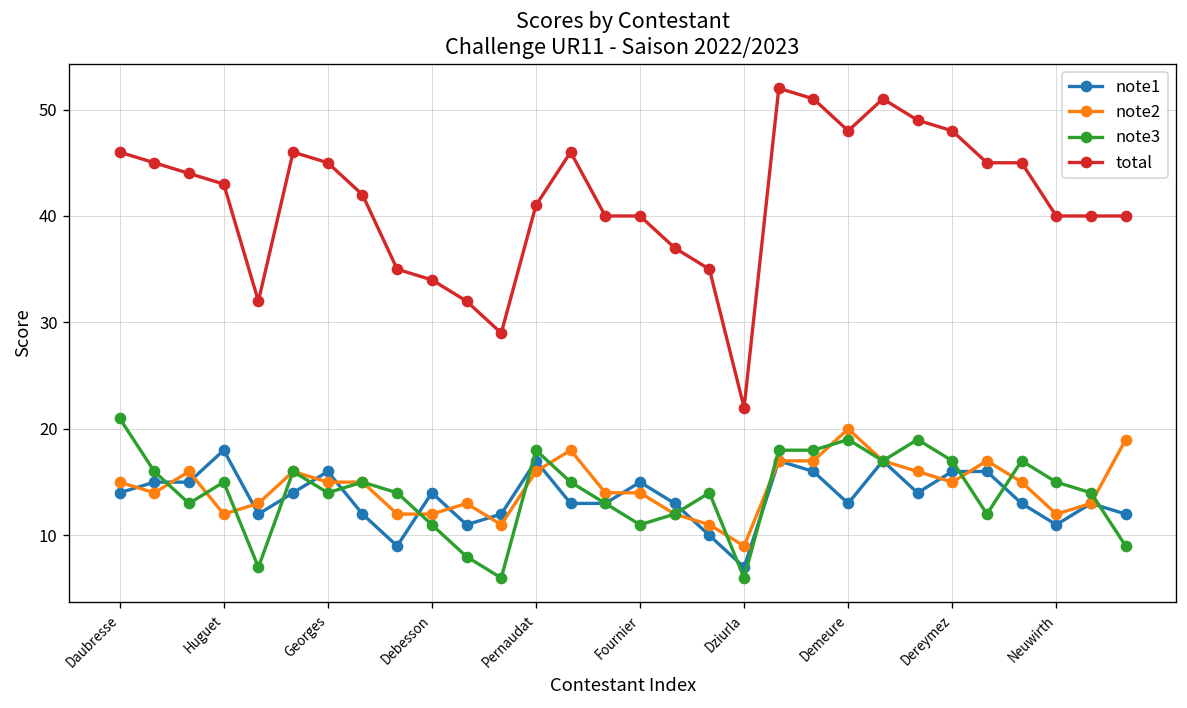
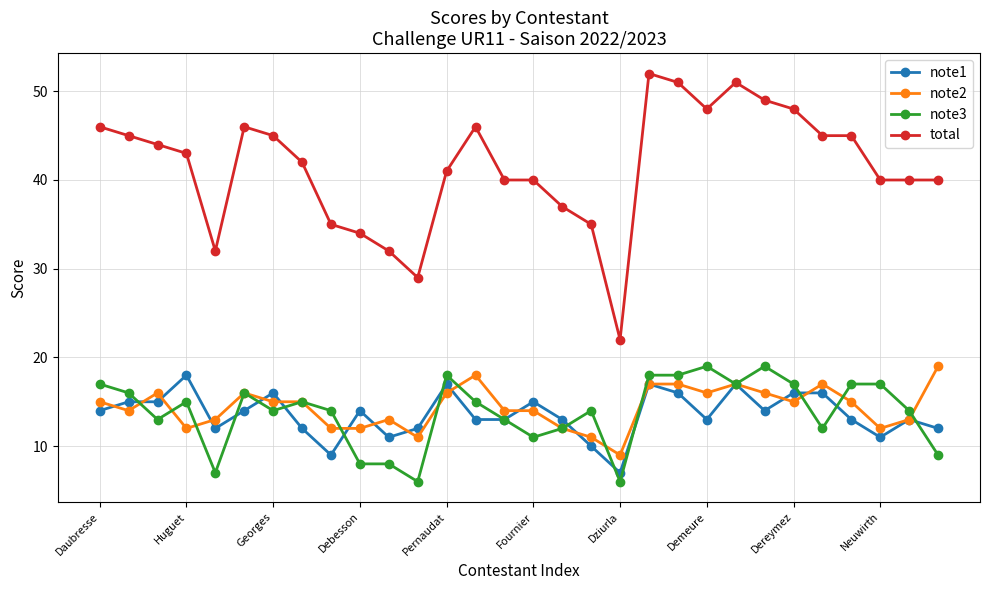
note3, Daubresse: 21 -> 17
note3, Debesson: 11 -> 8
note2, Demeure: 20 -> 16
note3, Neuwirth: 15 -> 17
